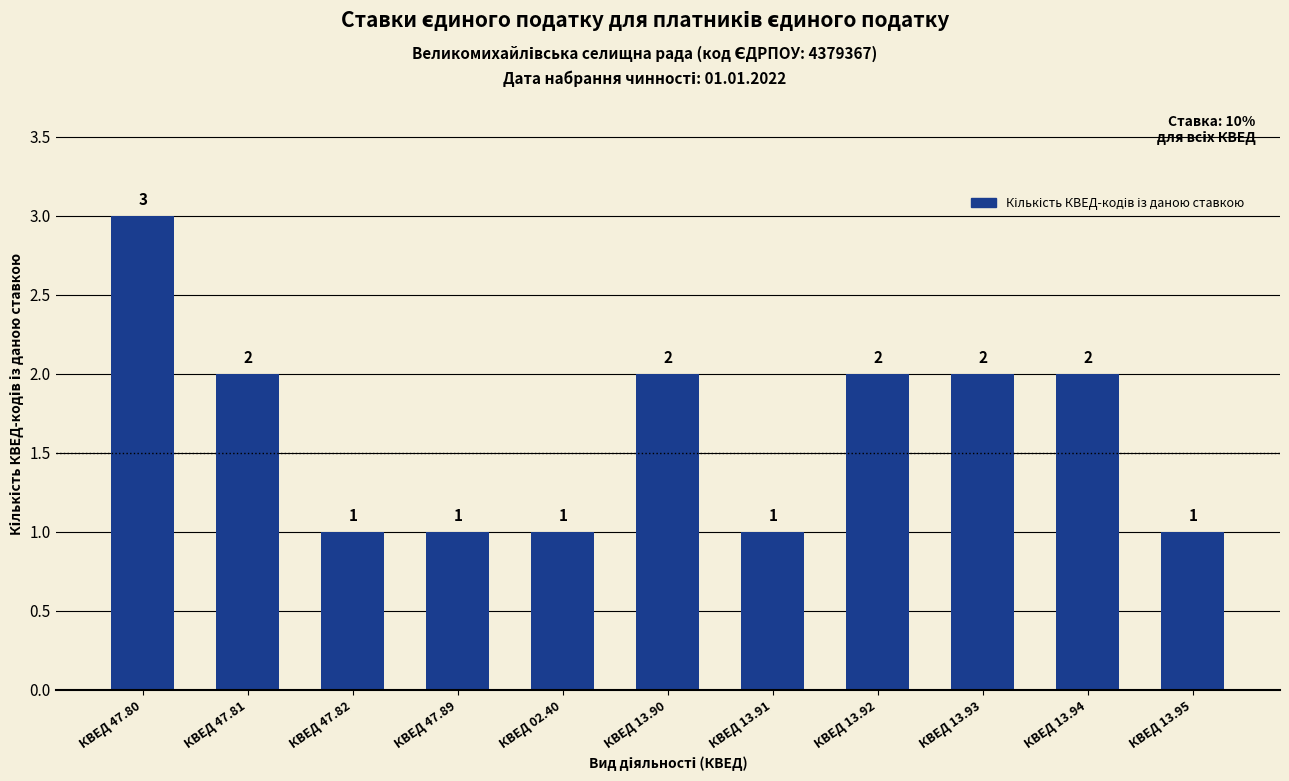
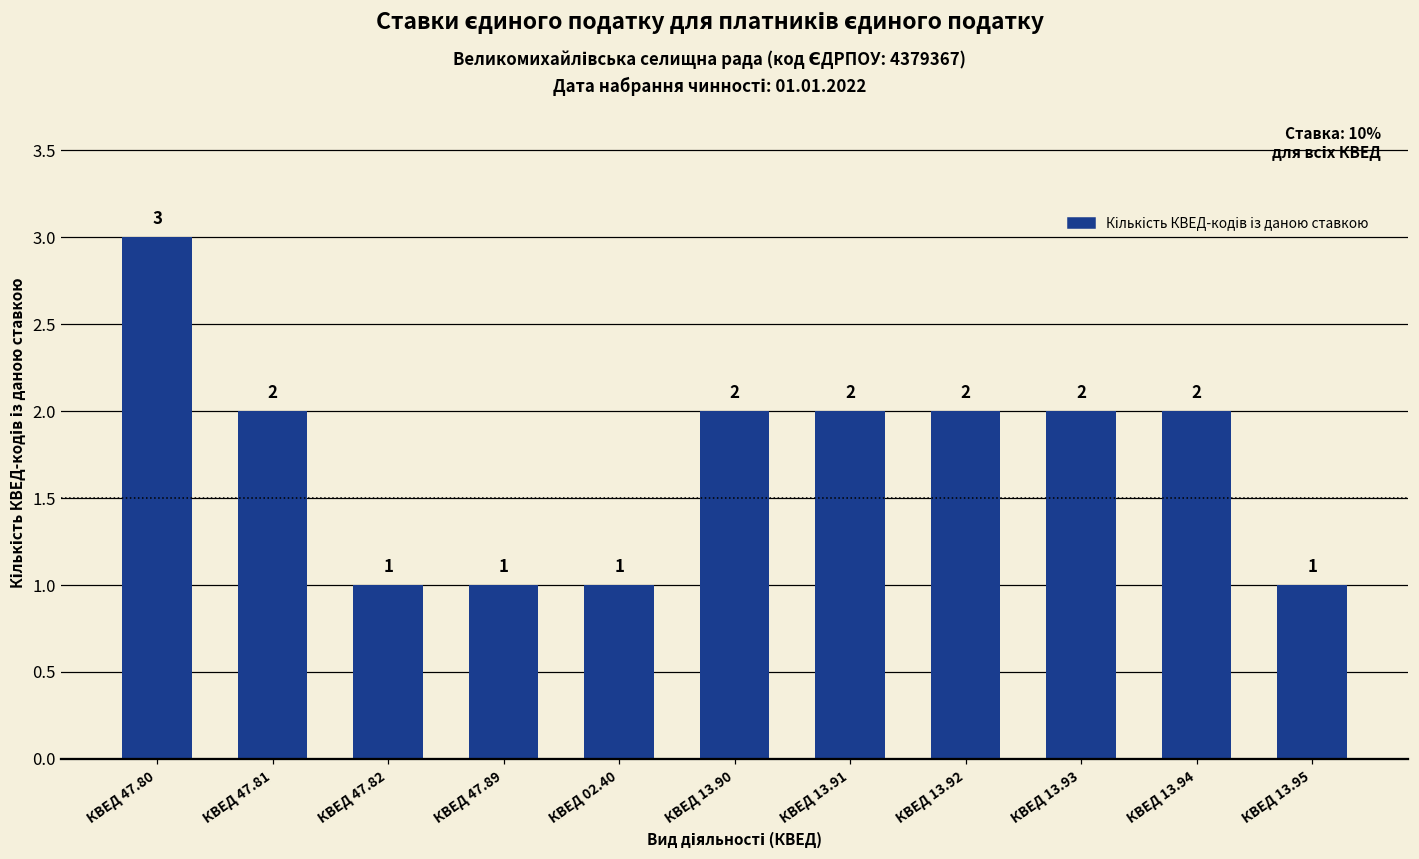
КВЕД 13.91: 1 -> 2
